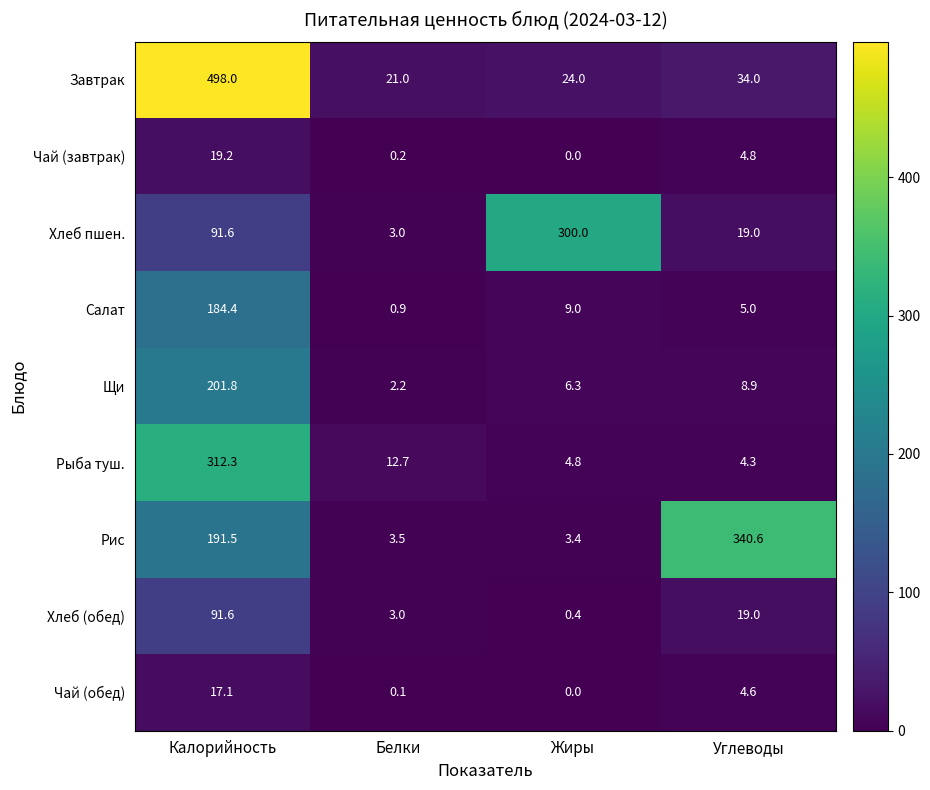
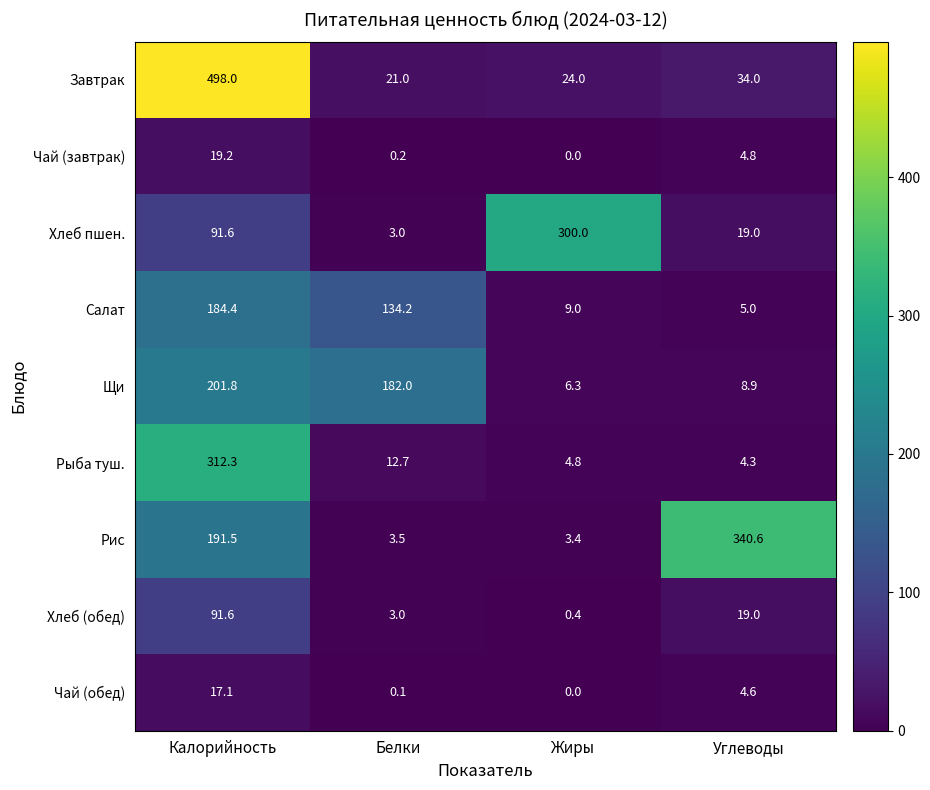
Салат, Белки: 0.9 -> 134.2
Щи, Белки: 2.2 -> 182.0
